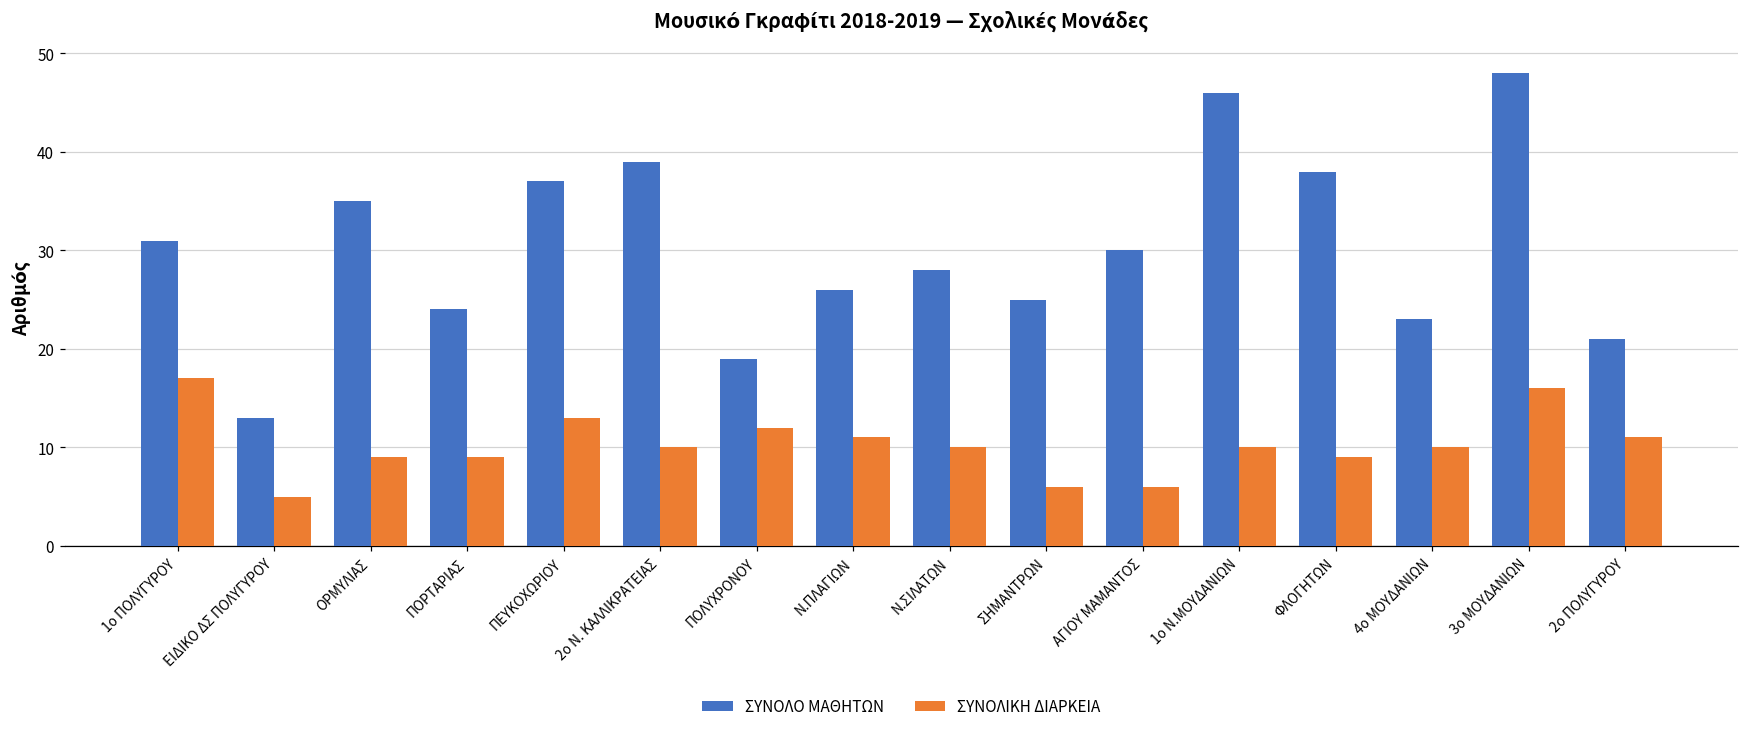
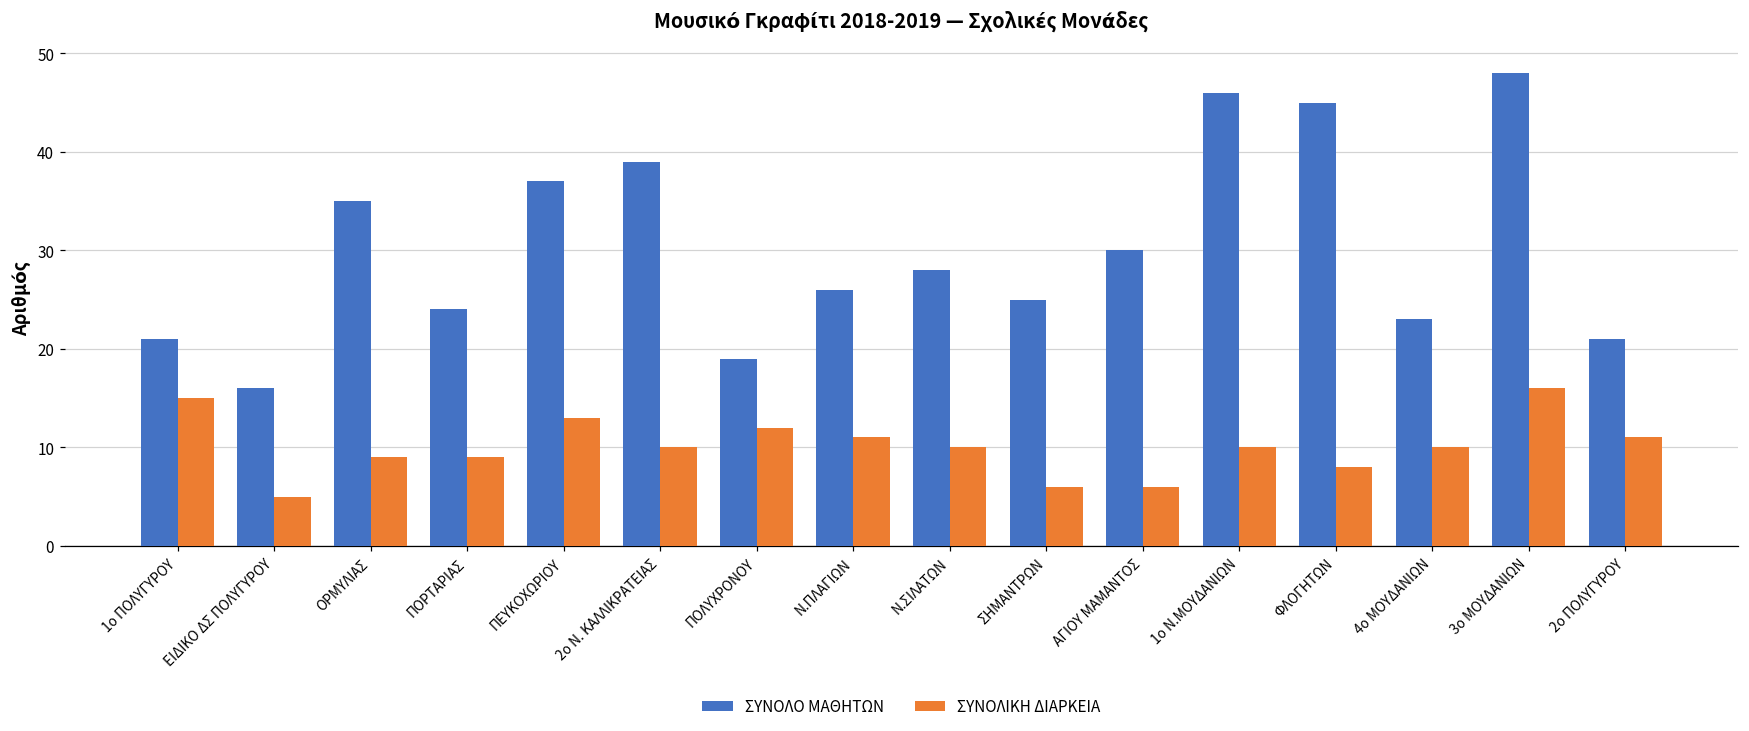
ΣΥΝΟΛΟ ΜΑΘΗΤΩΝ, 1ο ΠΟΛΥΓΥΡΟΥ: 31 -> 21
ΣΥΝΟΛΙΚΗ ΔΙΑΡΚΕΙΑ, 1ο ΠΟΛΥΓΥΡΟΥ: 17 -> 15
ΣΥΝΟΛΟ ΜΑΘΗΤΩΝ, ΕΙΔΙΚΟ ΔΣ ΠΟΛΥΓΥΡΟΥ: 13 -> 16
ΣΥΝΟΛΟ ΜΑΘΗΤΩΝ, ΦΛΟΓΗΤΩΝ: 38 -> 45
ΣΥΝΟΛΙΚΗ ΔΙΑΡΚΕΙΑ, ΦΛΟΓΗΤΩΝ: 9 -> 8
